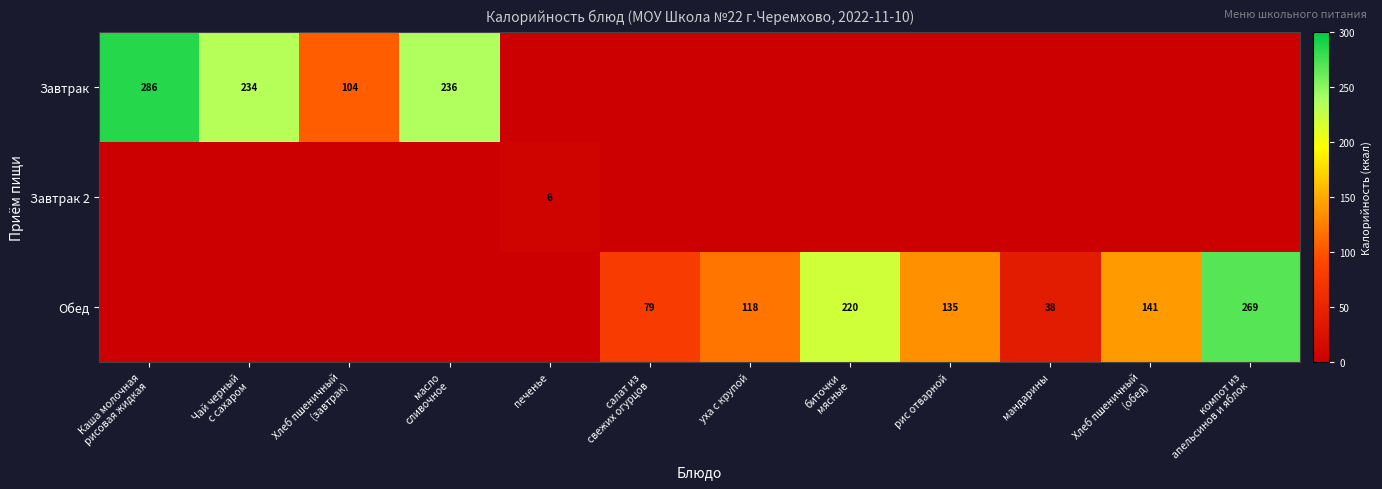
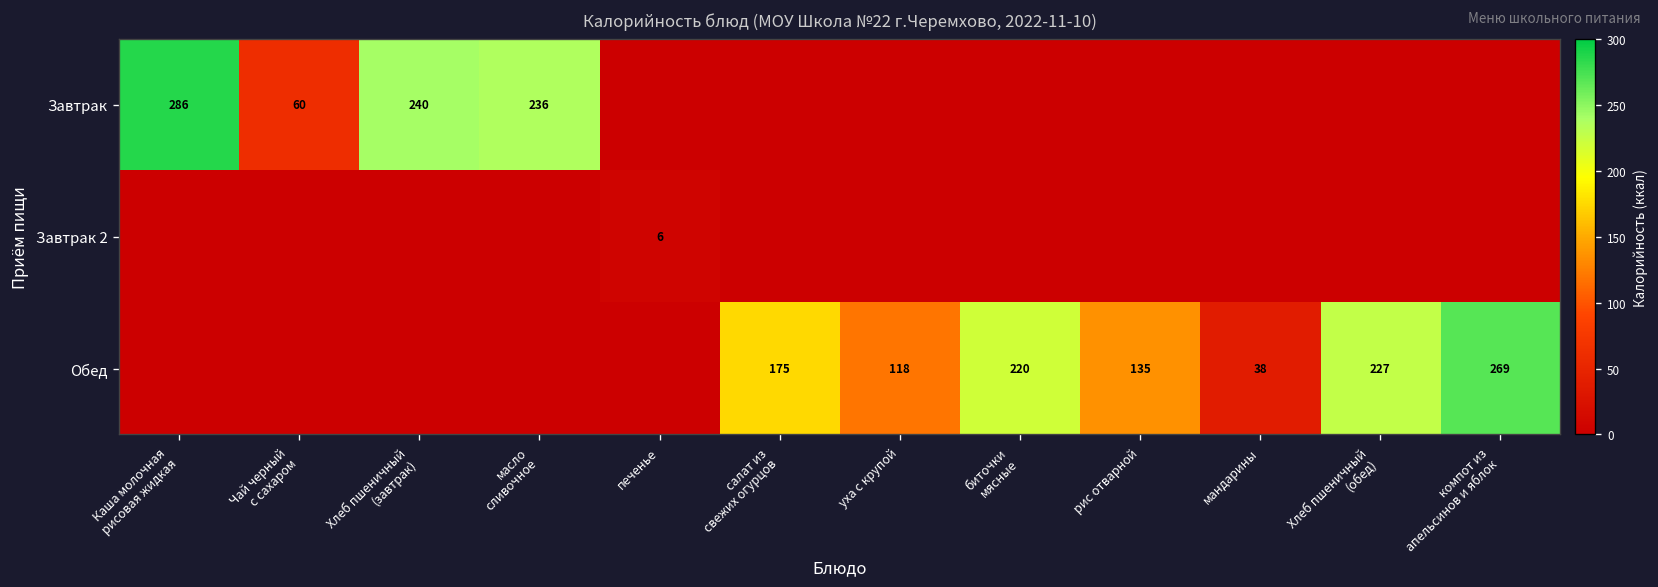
Завтрак, Чай черный с сахаром: 234 -> 60
Завтрак, Хлеб пшеничный (завтрак): 104 -> 240
Обед, салат из свежих огурцов: 79 -> 175
Обед, Хлеб пшеничный (обед): 141 -> 227
